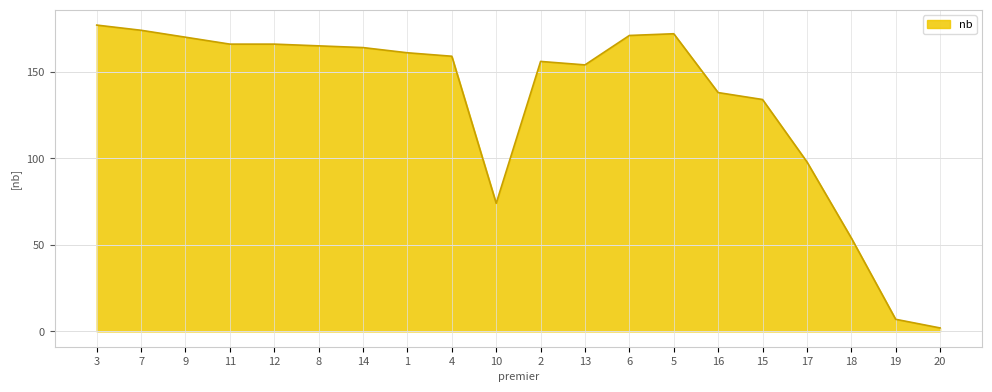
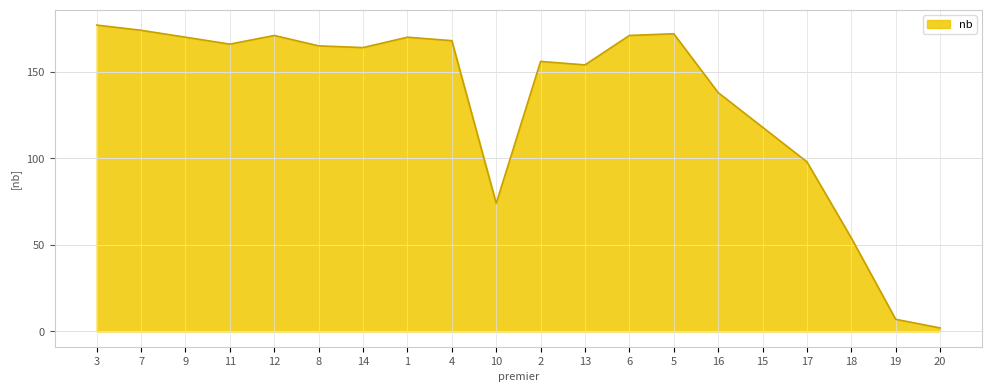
12: 166 -> 171
1: 161 -> 170
4: 159 -> 168
15: 134 -> 118
